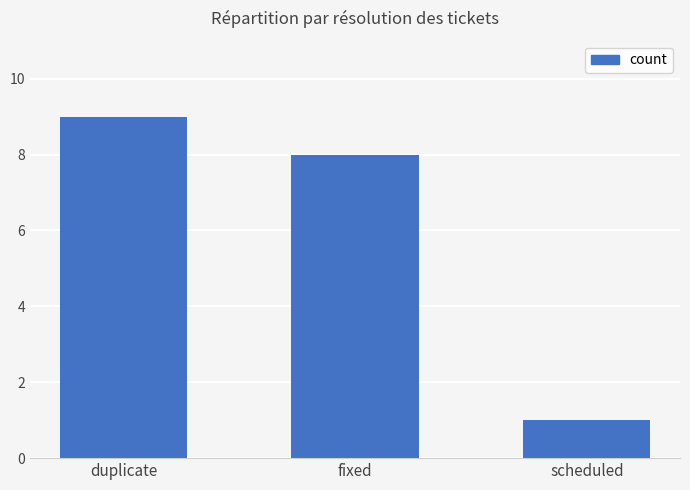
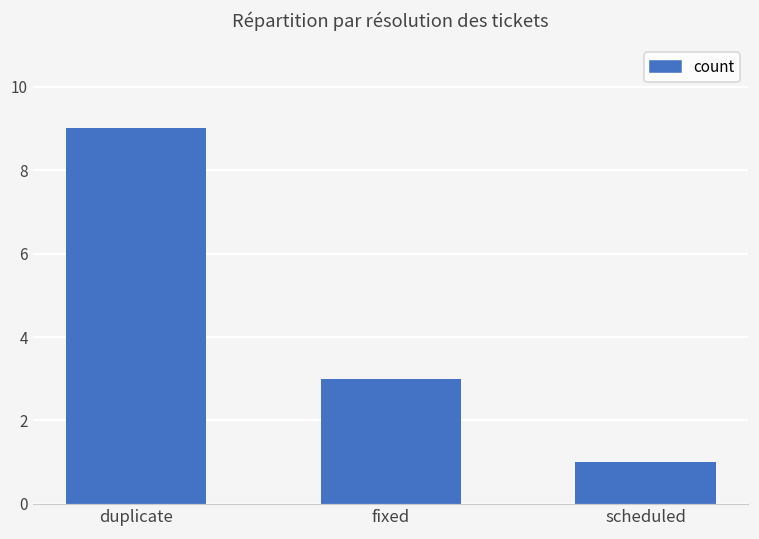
fixed: 8 -> 3
